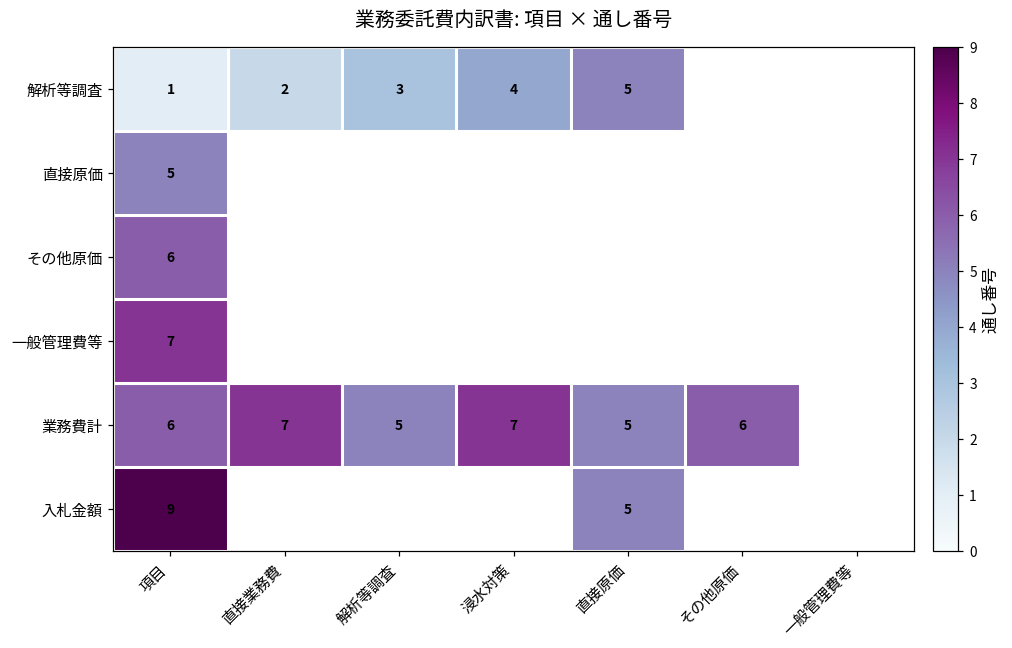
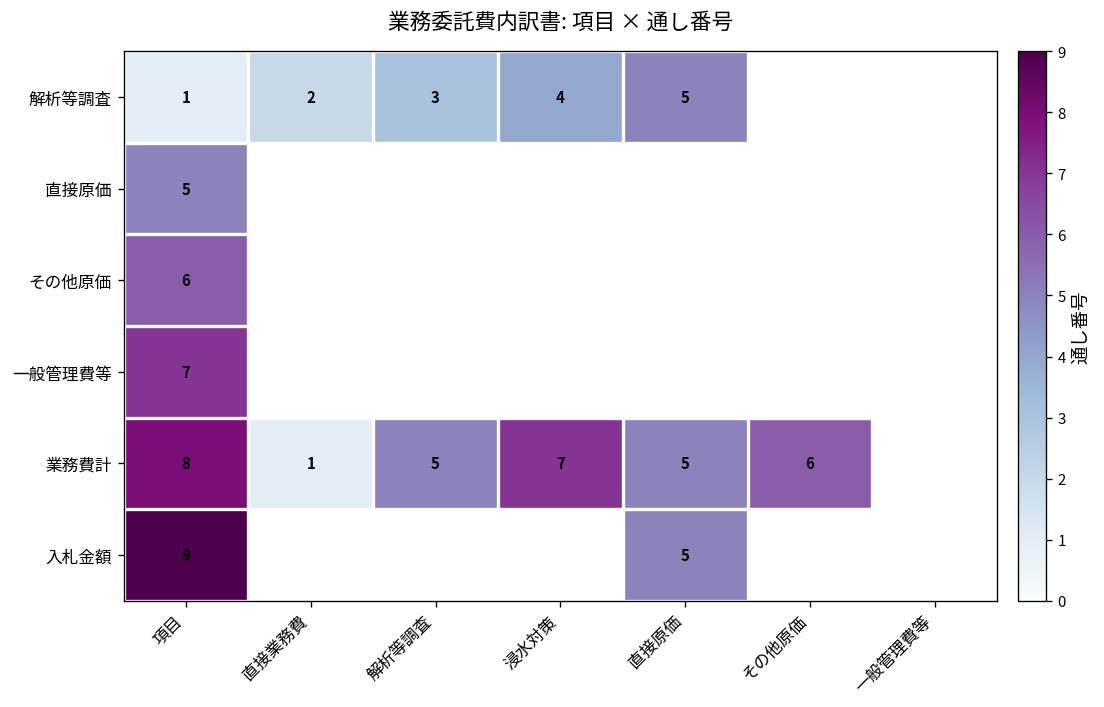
業務費計, 項目: 6 -> 8
業務費計, 直接業務費: 7 -> 1
